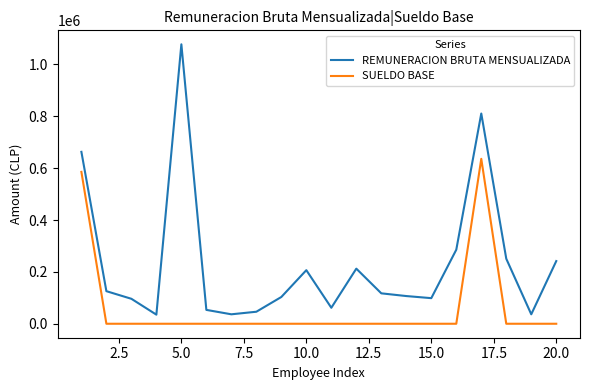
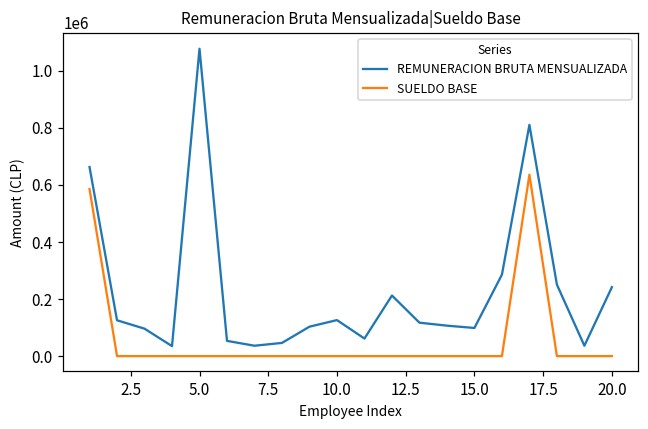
REMUNERACION BRUTA MENSUALIZADA, 10.0: 210000 -> 130000
